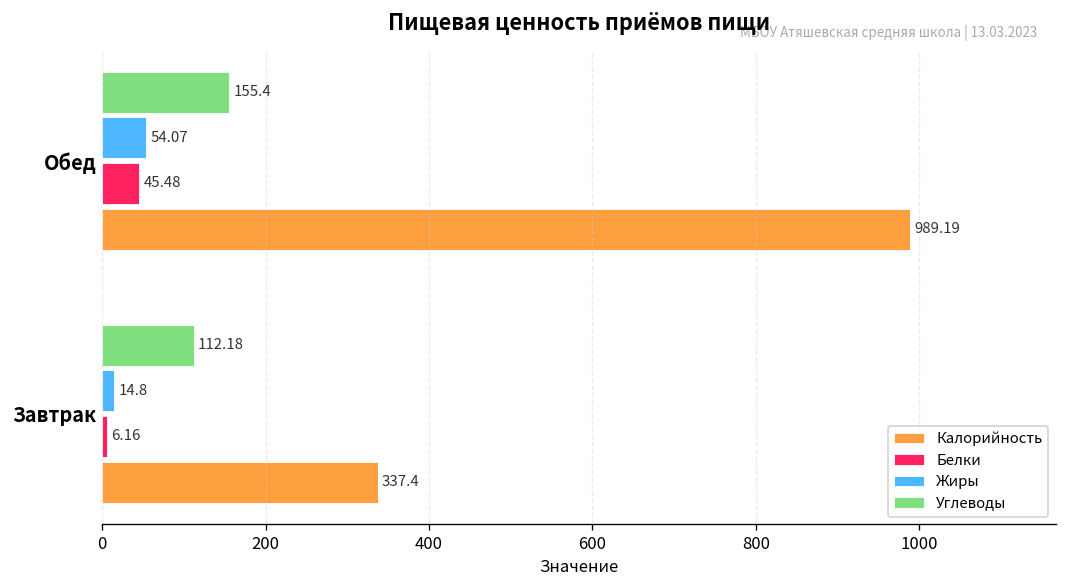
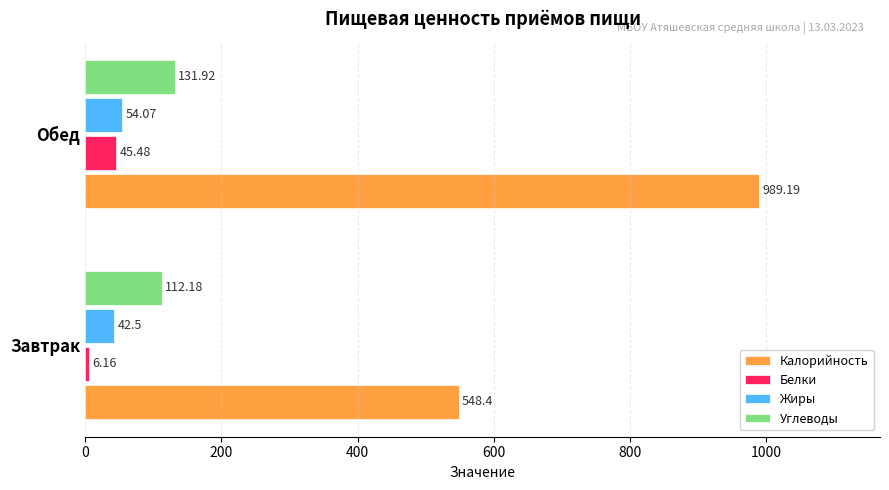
Углеводы, Обед: 155.4 -> 131.92
Жиры, Завтрак: 14.8 -> 42.5
Калорийность, Завтрак: 337.4 -> 548.4
